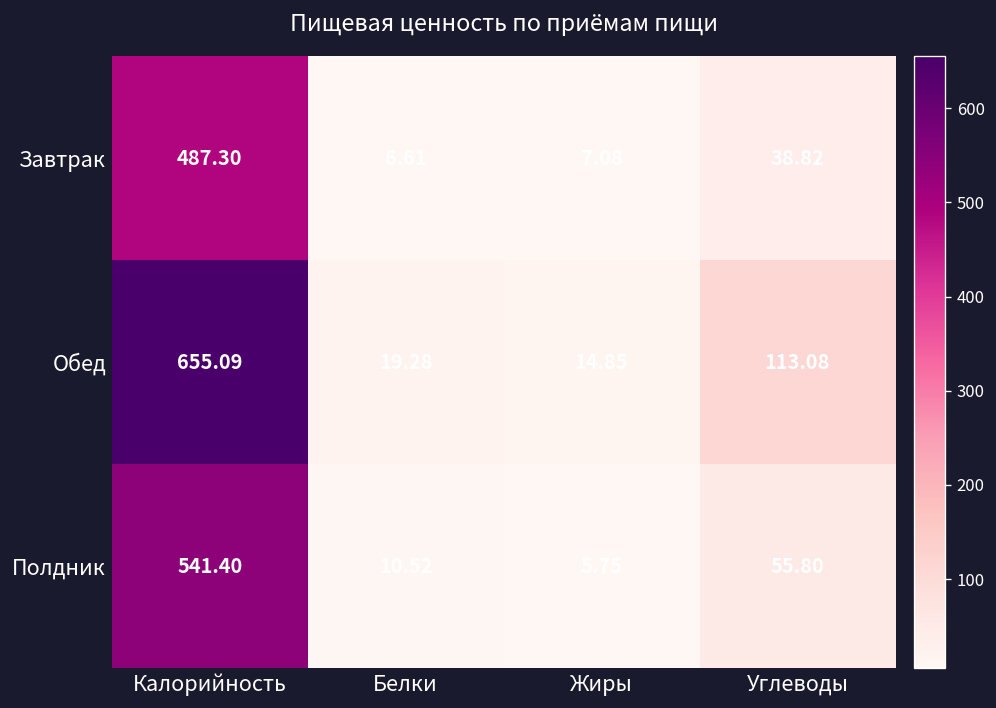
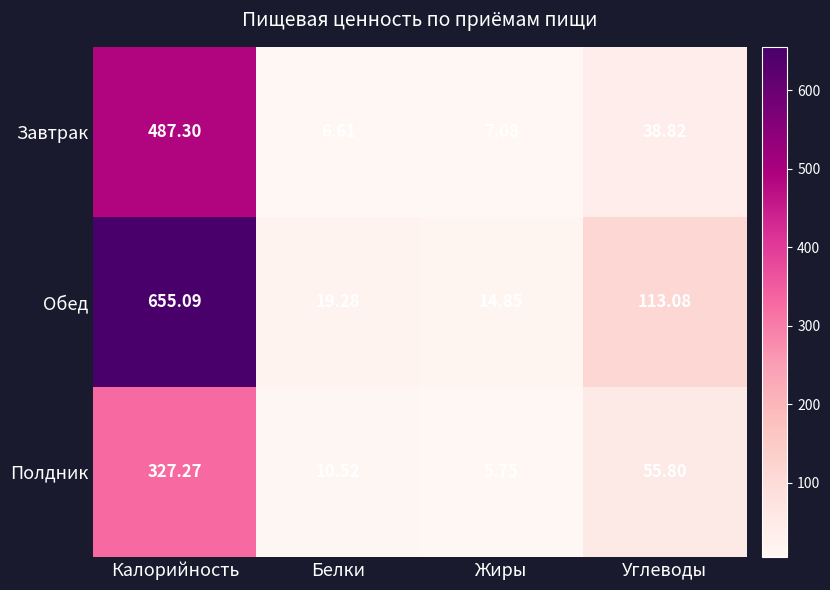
Полдник, Калорийность: 541.40 -> 327.27
